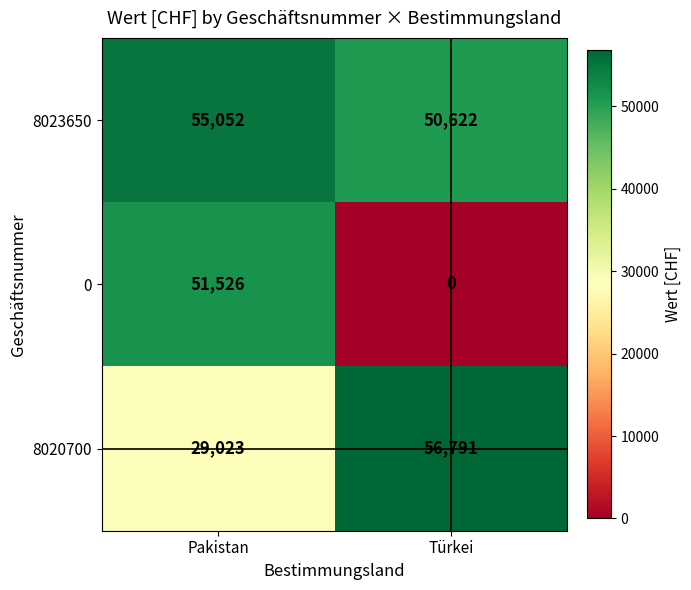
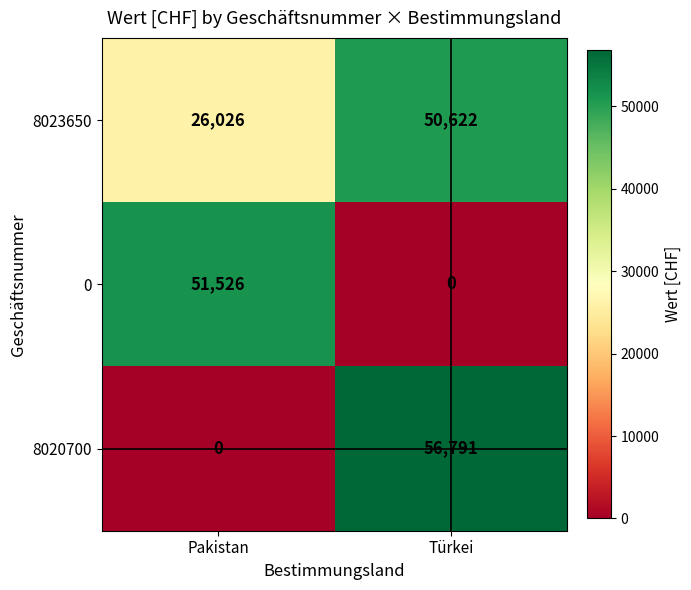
8023650, Pakistan: 55,052 -> 26,026
8020700, Pakistan: 29,023 -> 0
